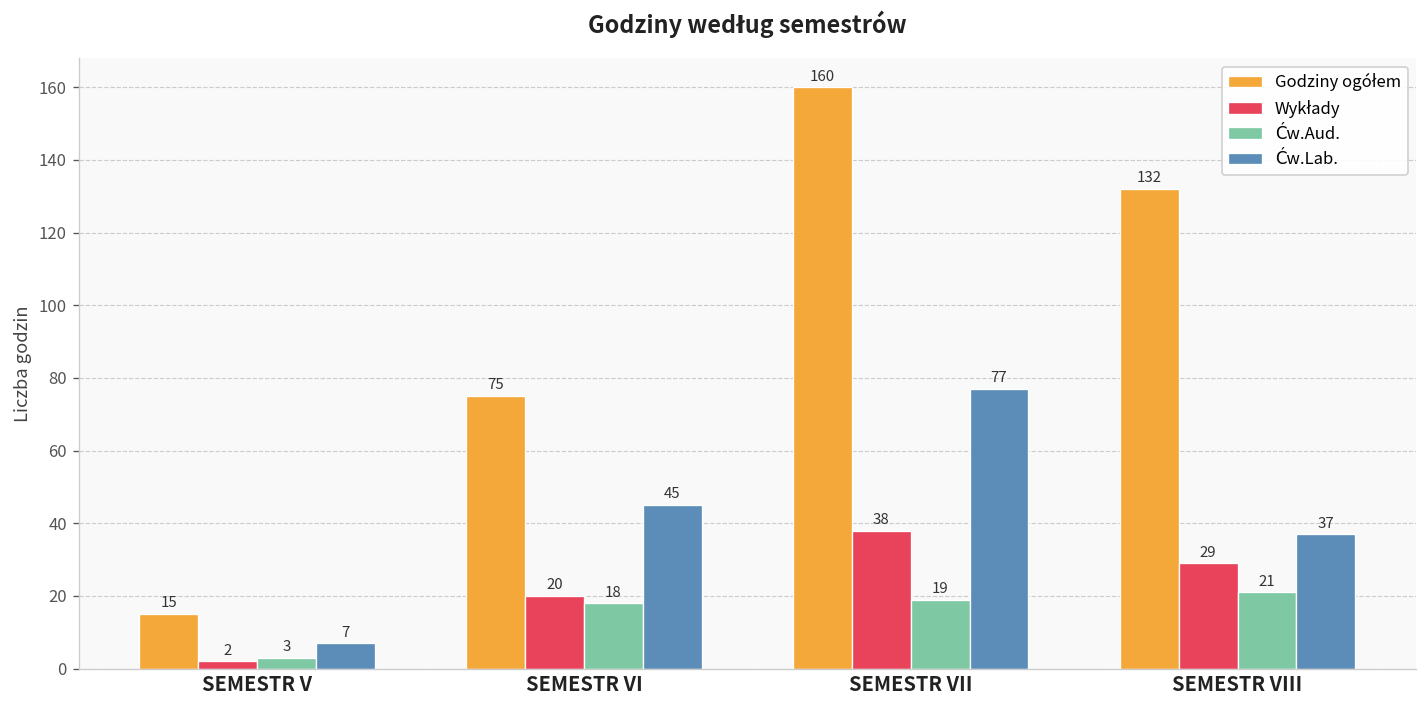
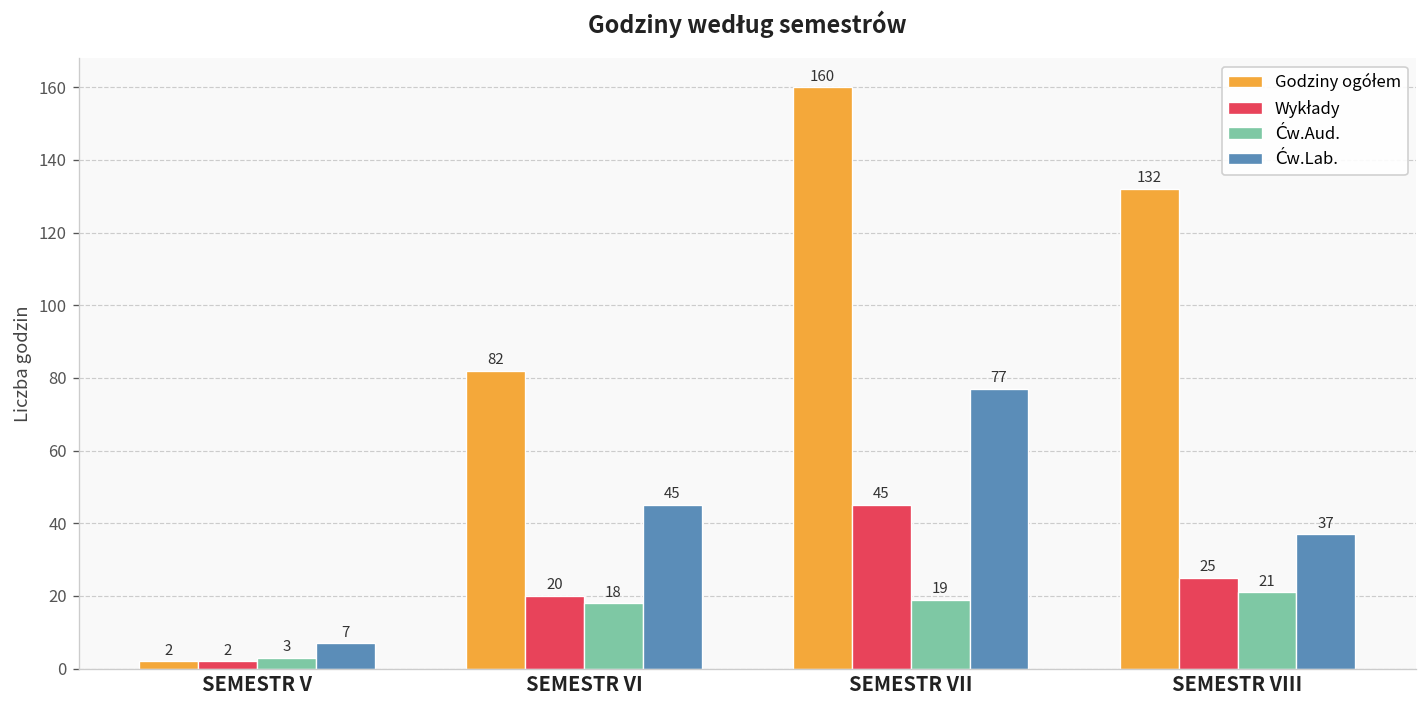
Godziny ogółem, SEMESTR V: 15 -> 2
Godziny ogółem, SEMESTR VI: 75 -> 82
Wykłady, SEMESTR VII: 38 -> 45
Wykłady, SEMESTR VIII: 29 -> 25
